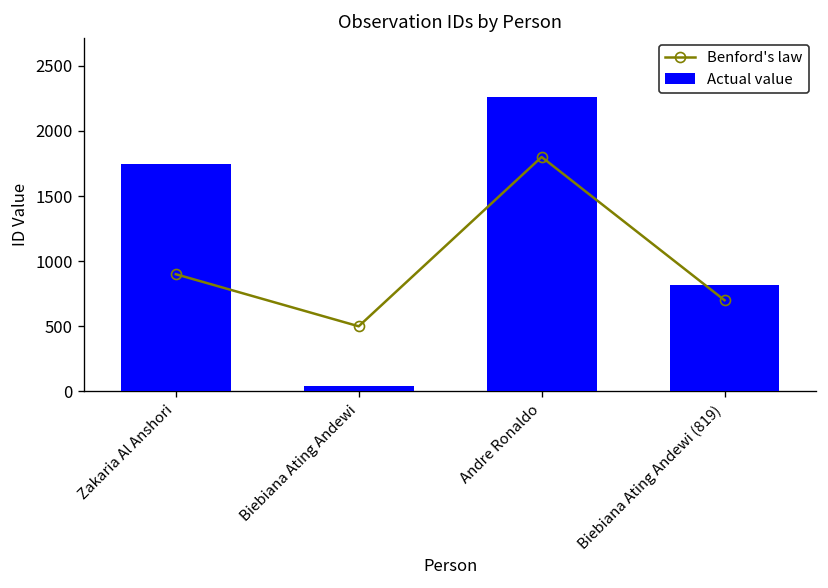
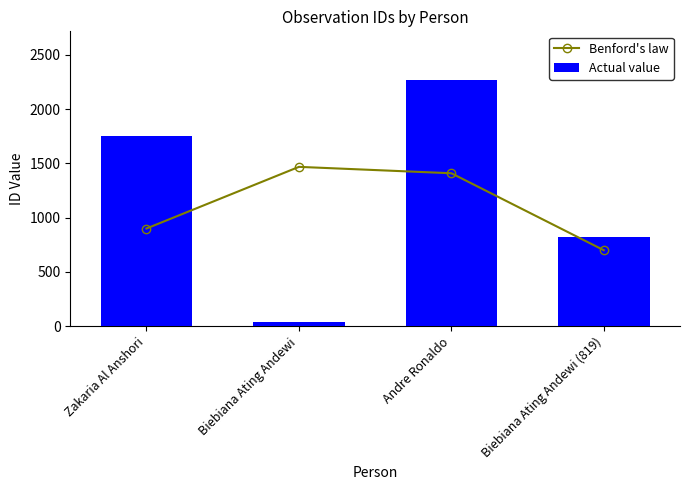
Benford's law, Biebiana Ating Andewi: 500 -> 1470
Benford's law, Andre Ronaldo: 1800 -> 1410
